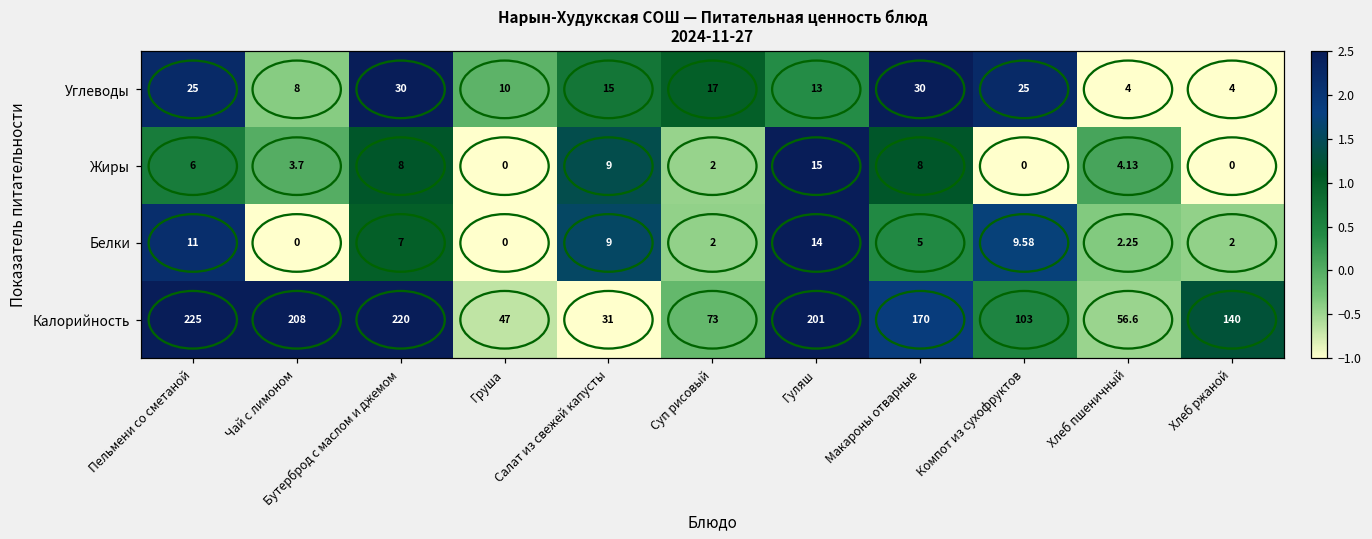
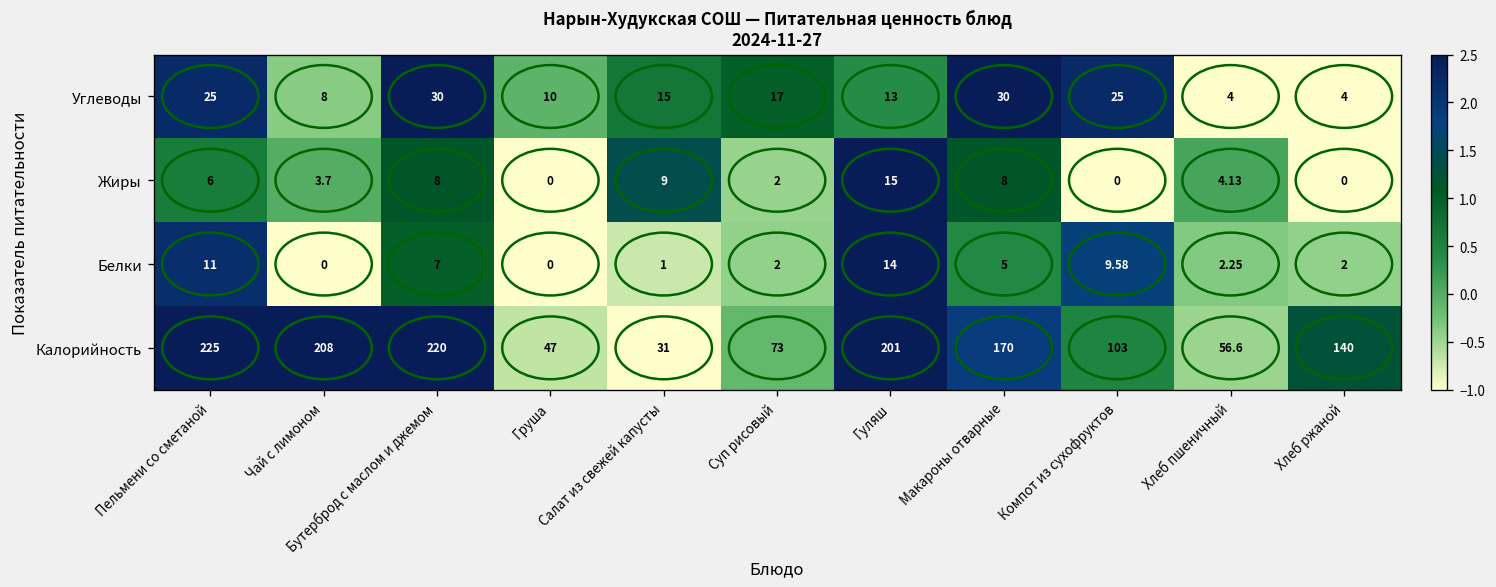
Белки, Салат из свежей капусты: 9 -> 1
